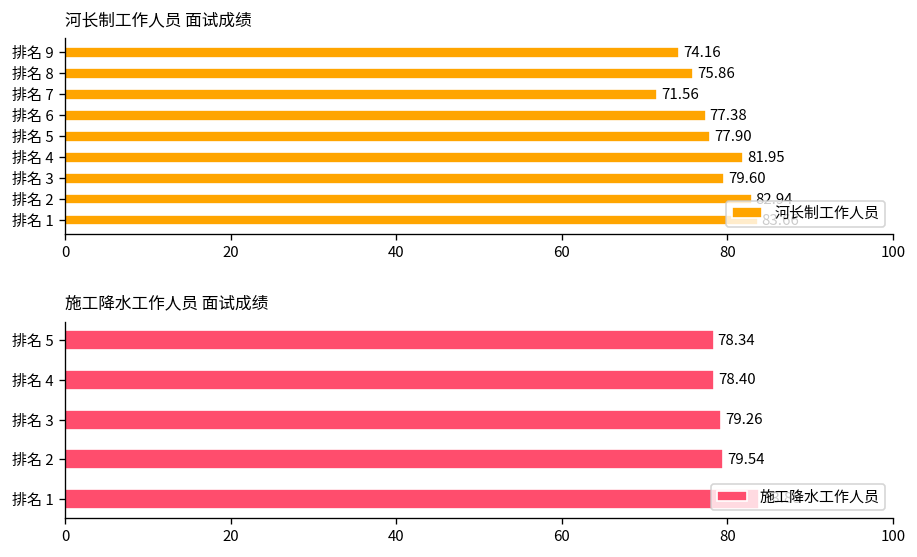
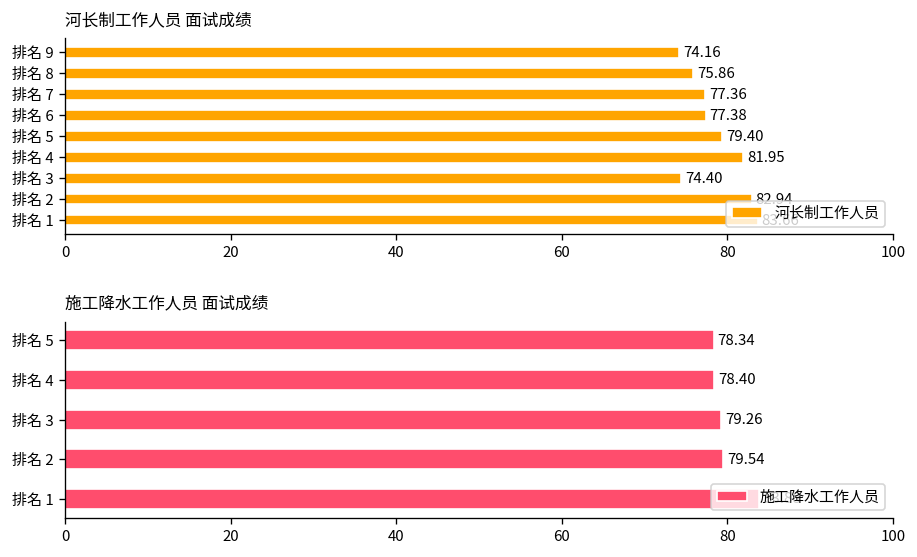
河长制工作人员 面试成绩, 排名 7: 71.56 -> 77.36
河长制工作人员 面试成绩, 排名 5: 77.90 -> 79.40
河长制工作人员 面试成绩, 排名 3: 79.60 -> 74.40
